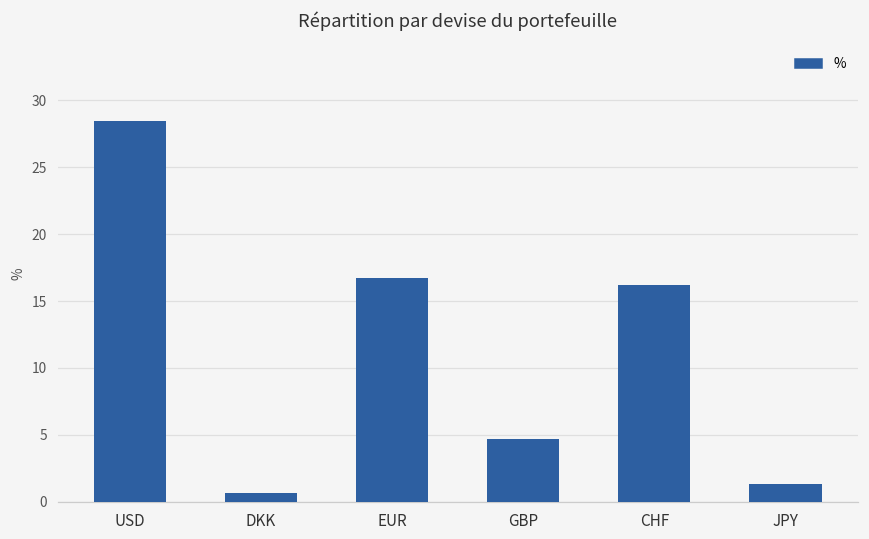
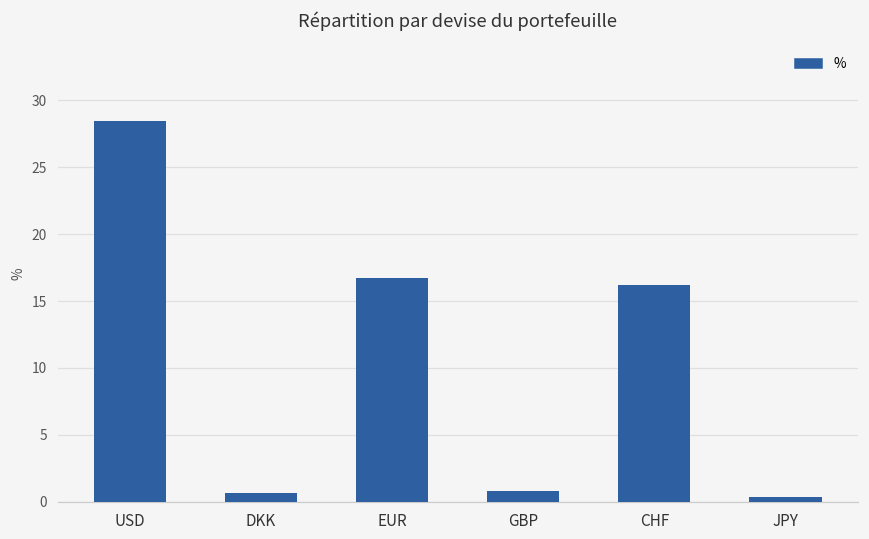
GBP: 4.7 -> 0.8
JPY: 1.4 -> 0.4
